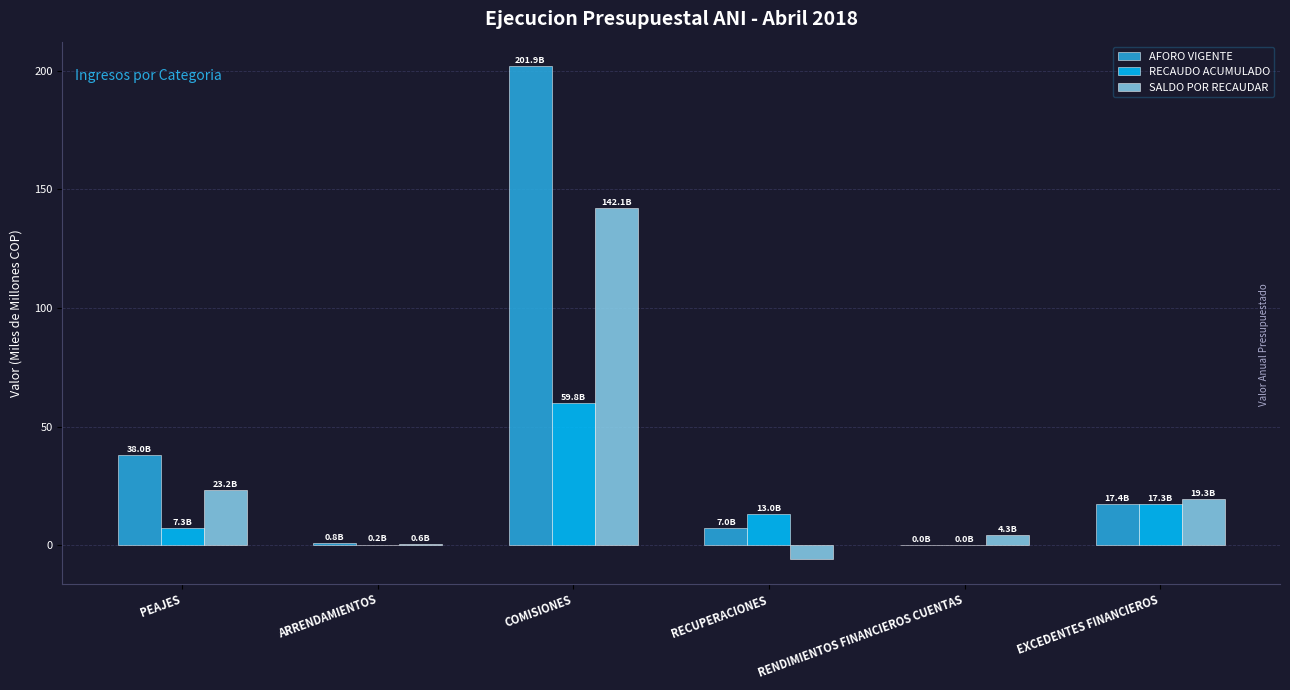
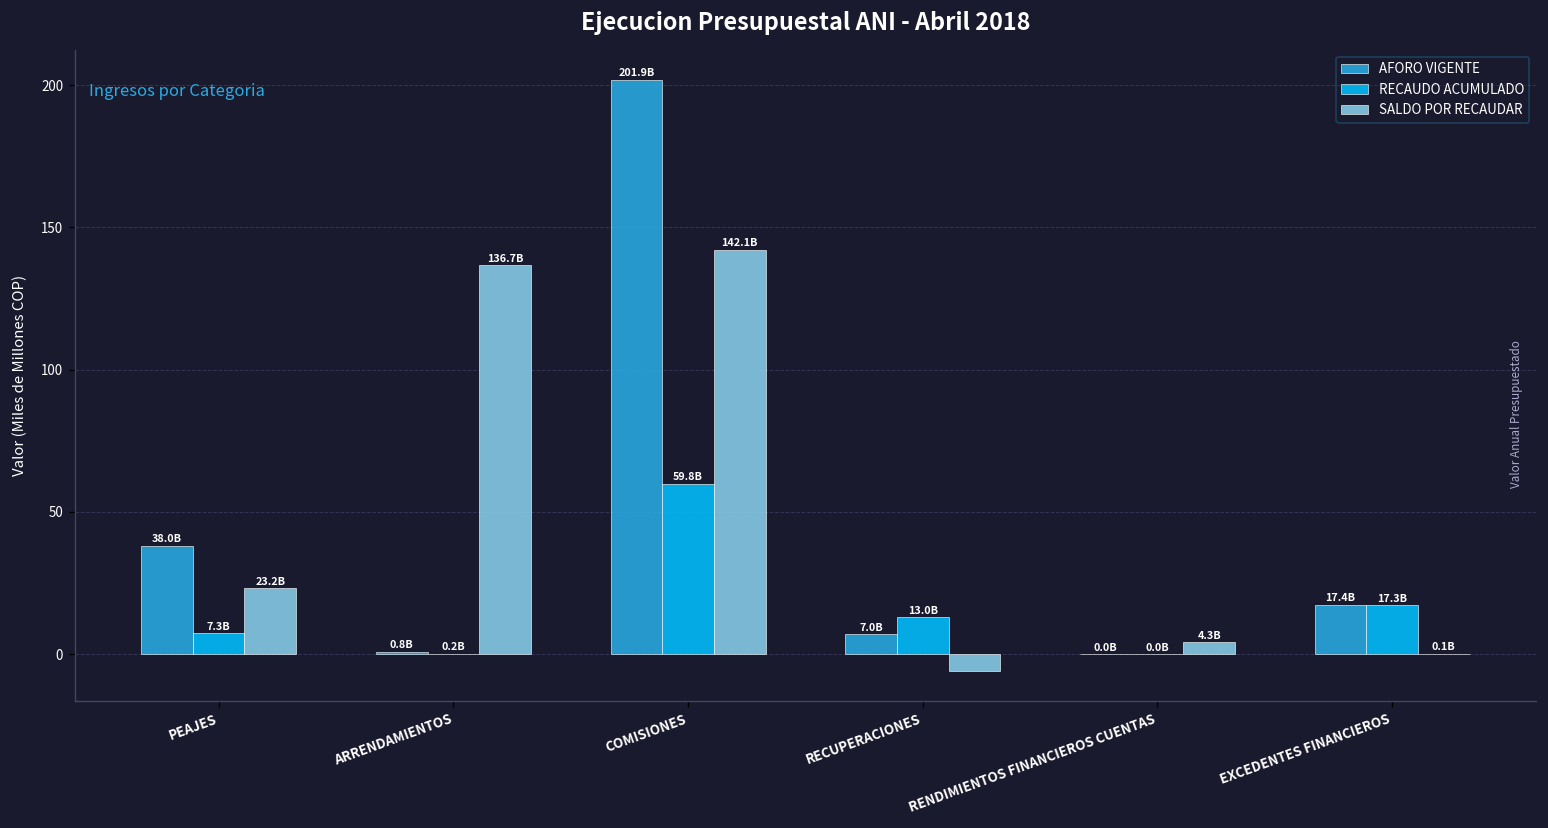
SALDO POR RECAUDAR, ARRENDAMIENTOS: 0.6B -> 136.7B
SALDO POR RECAUDAR, EXCEDENTES FINANCIEROS: 19.3B -> 0.1B
